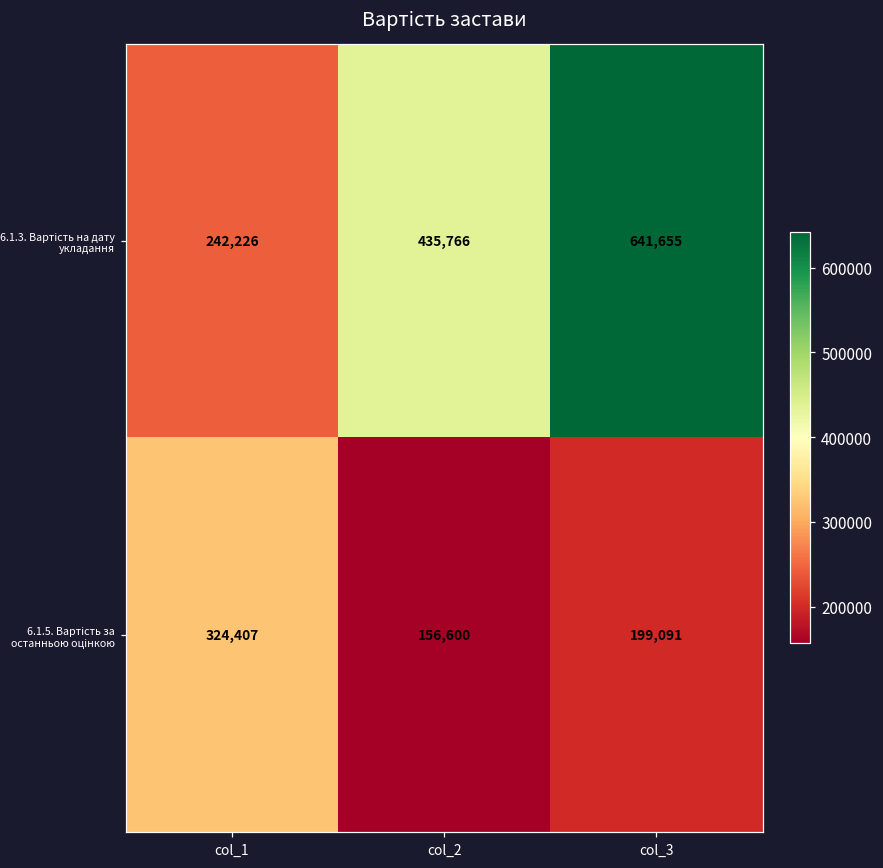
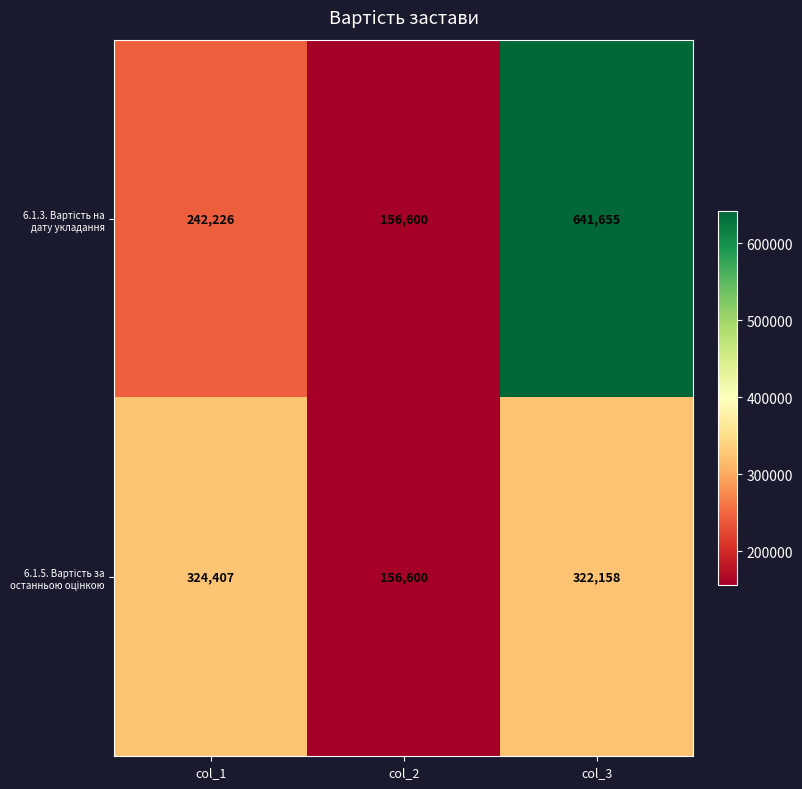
6.1.3. Вартість на дату укладання, col_2: 435,766 -> 156,600
6.1.5. Вартість за останньою оцінкою, col_3: 199,091 -> 322,158
